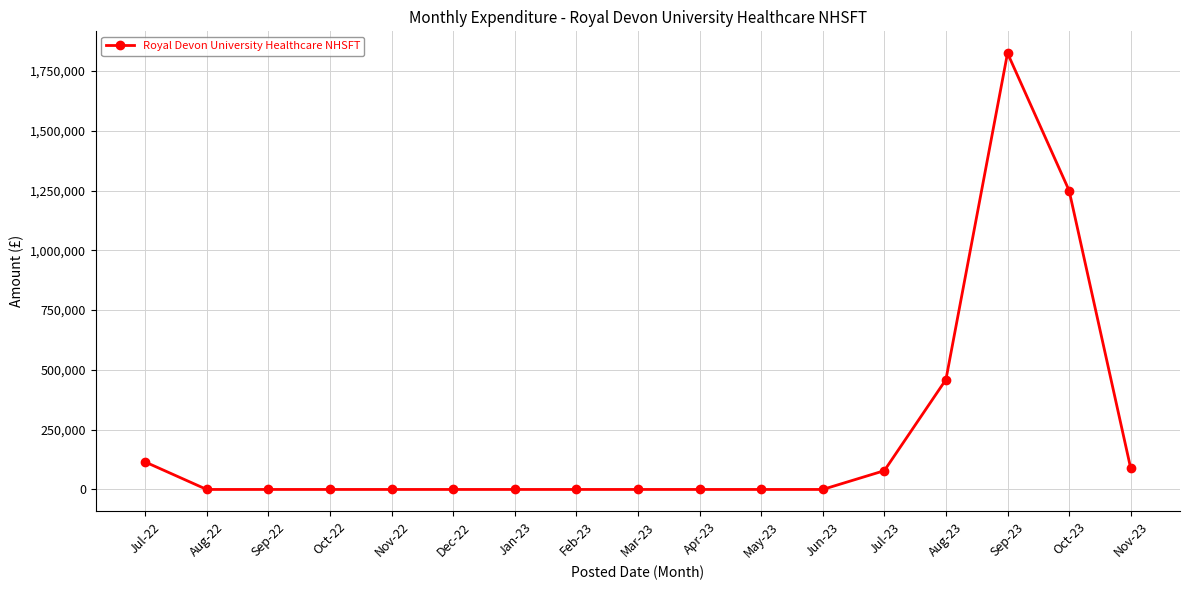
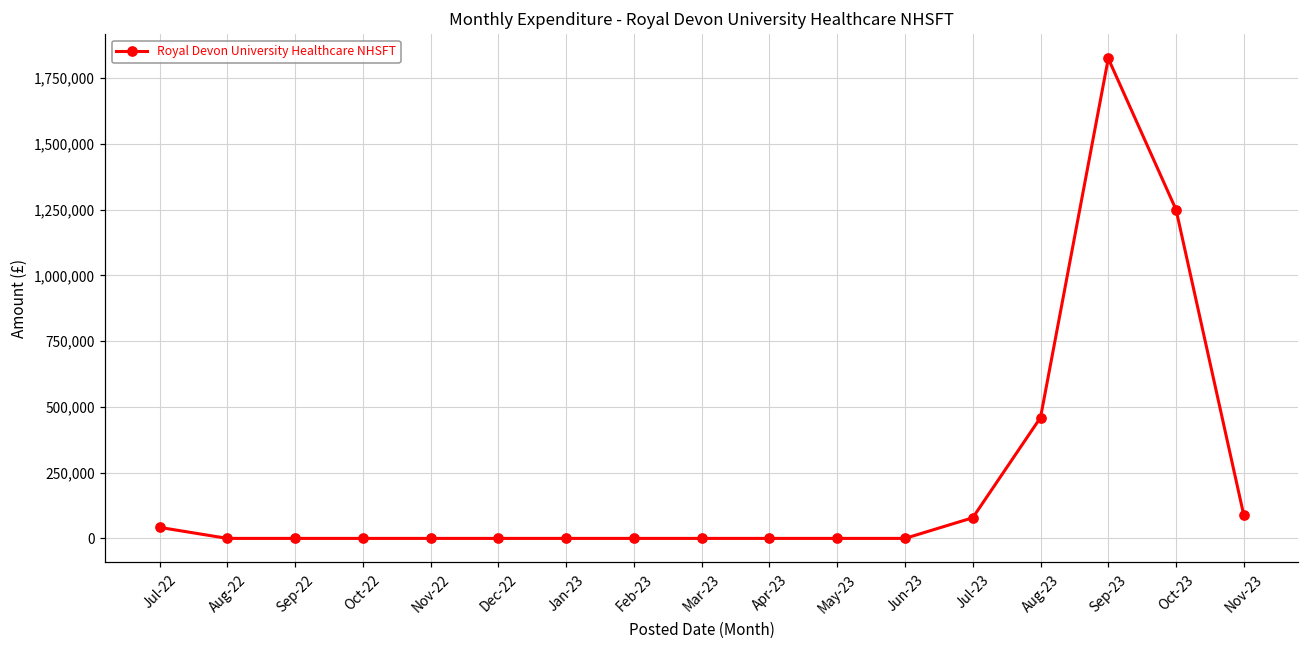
Jul-22: 120,000 -> 40,000
